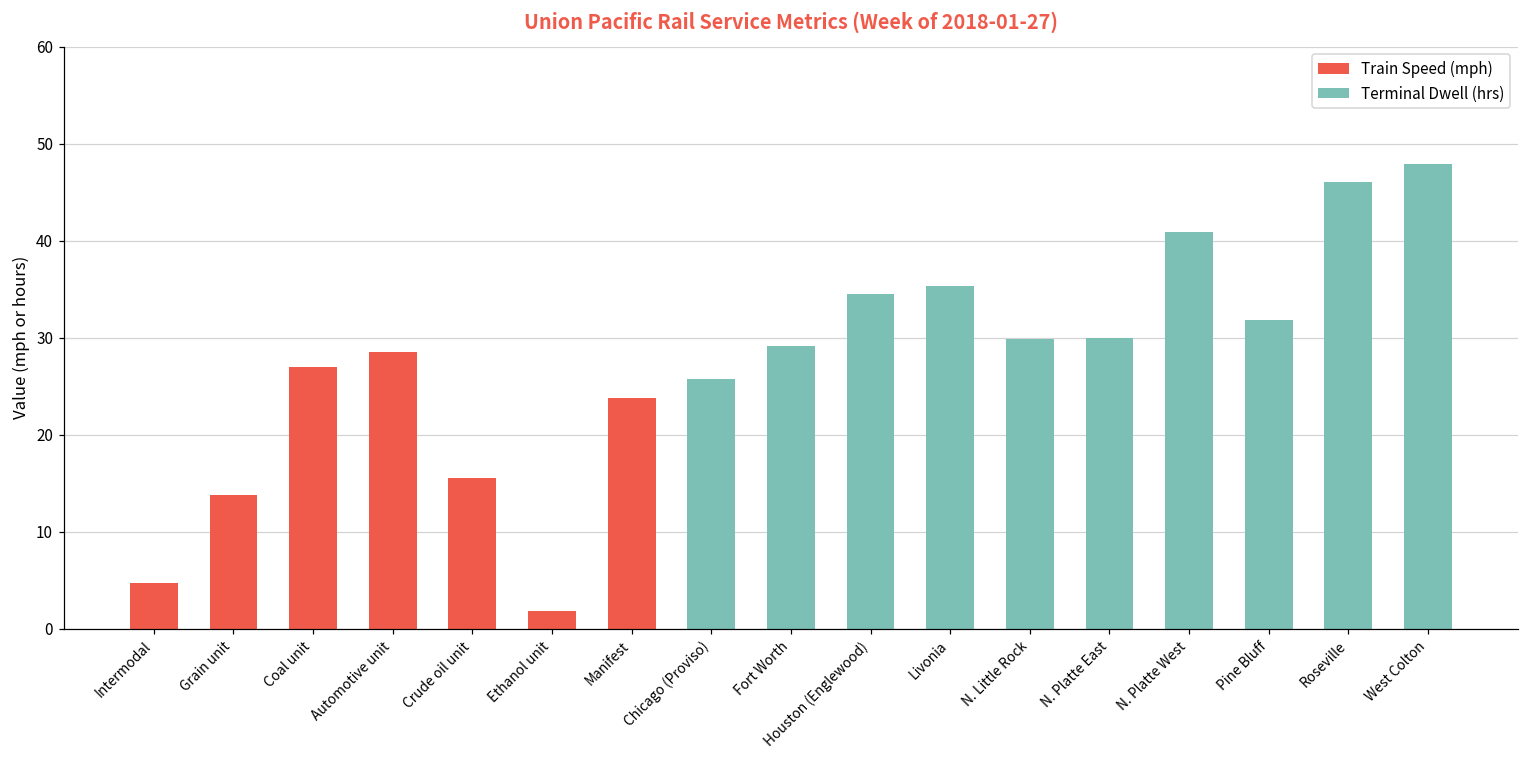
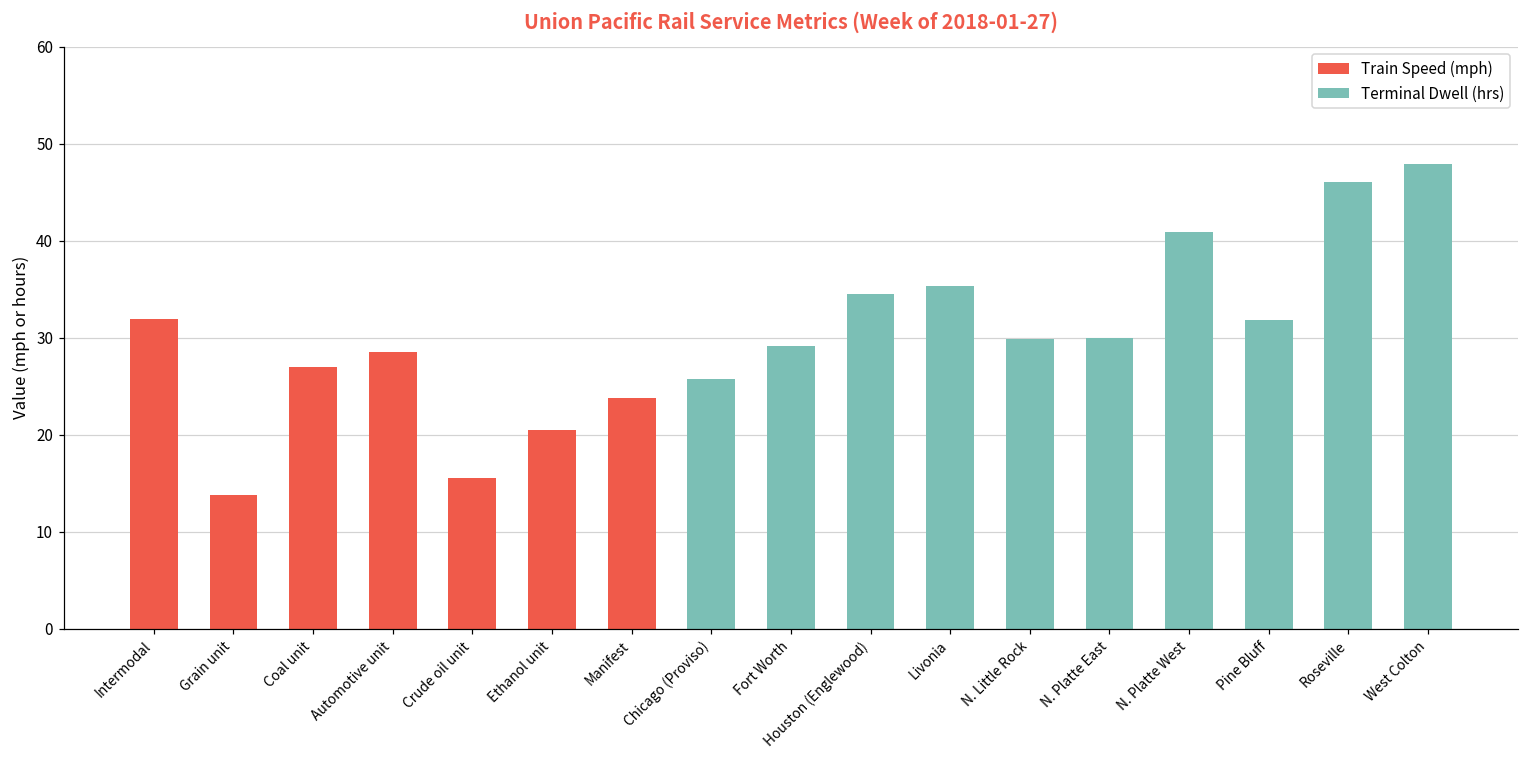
Train Speed (mph), Intermodal: 5 -> 32
Train Speed (mph), Ethanol unit: 2 -> 21
